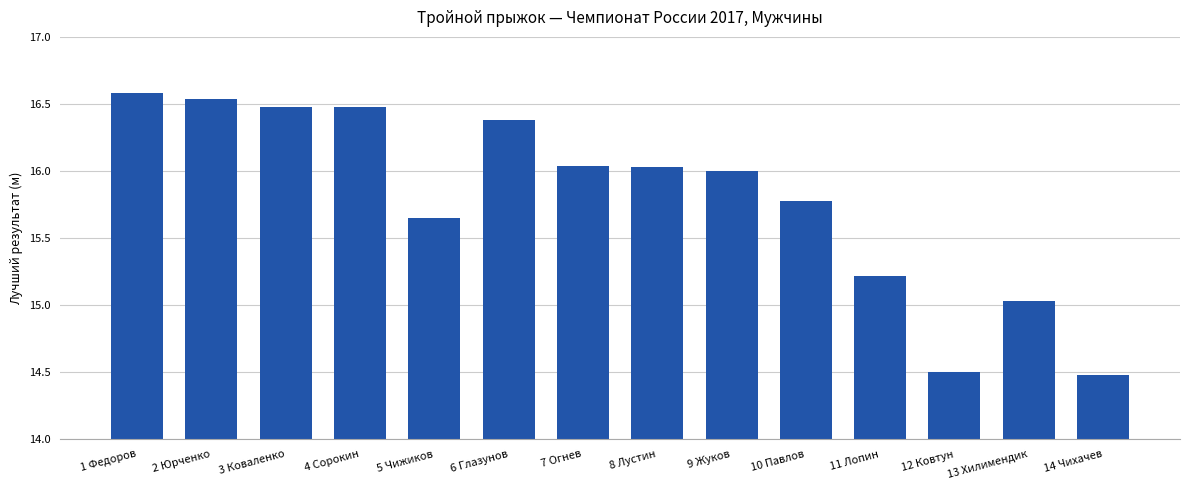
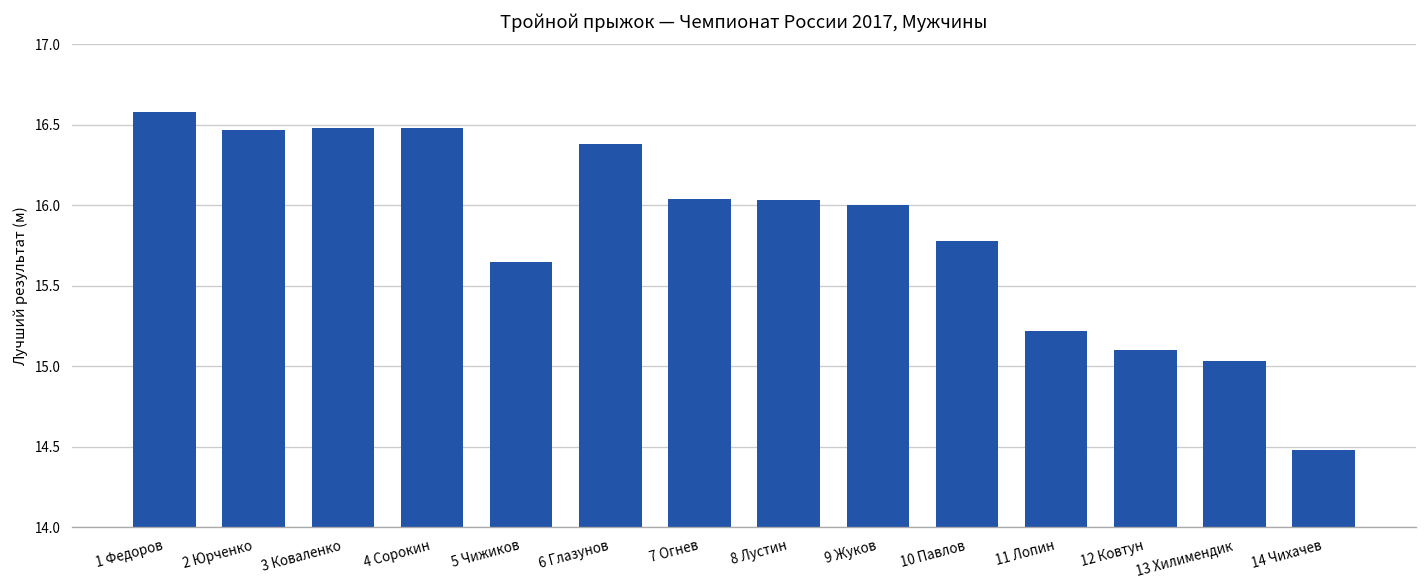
2 Юрченко: 16.54 -> 16.47
12 Ковтун: 14.5 -> 15.1
